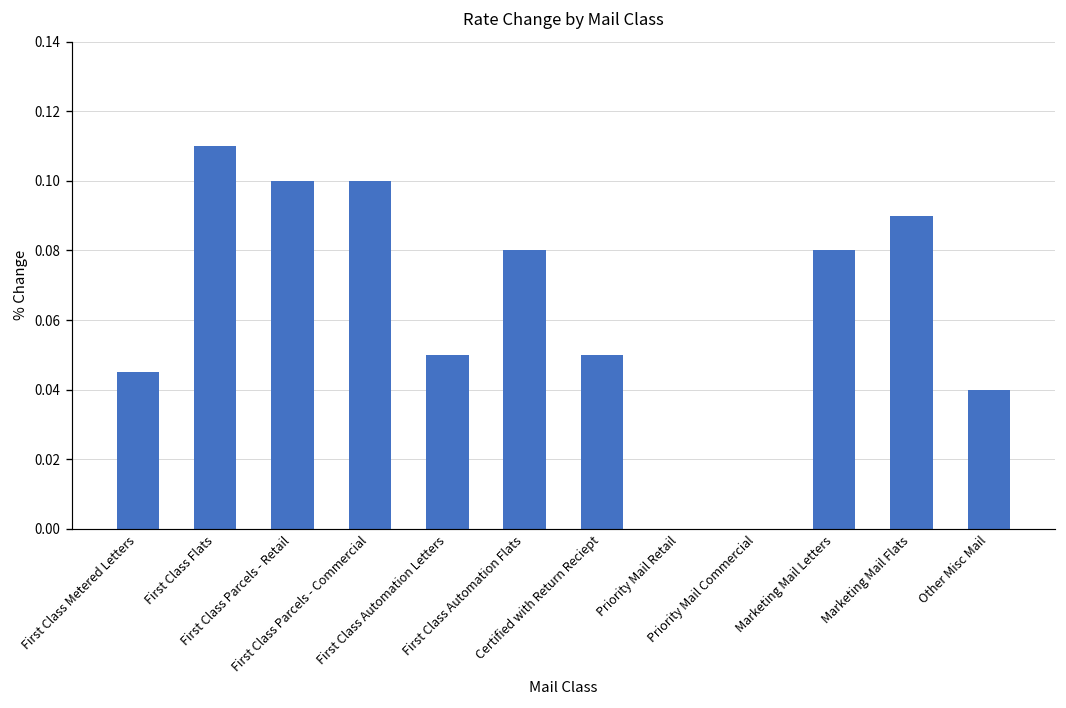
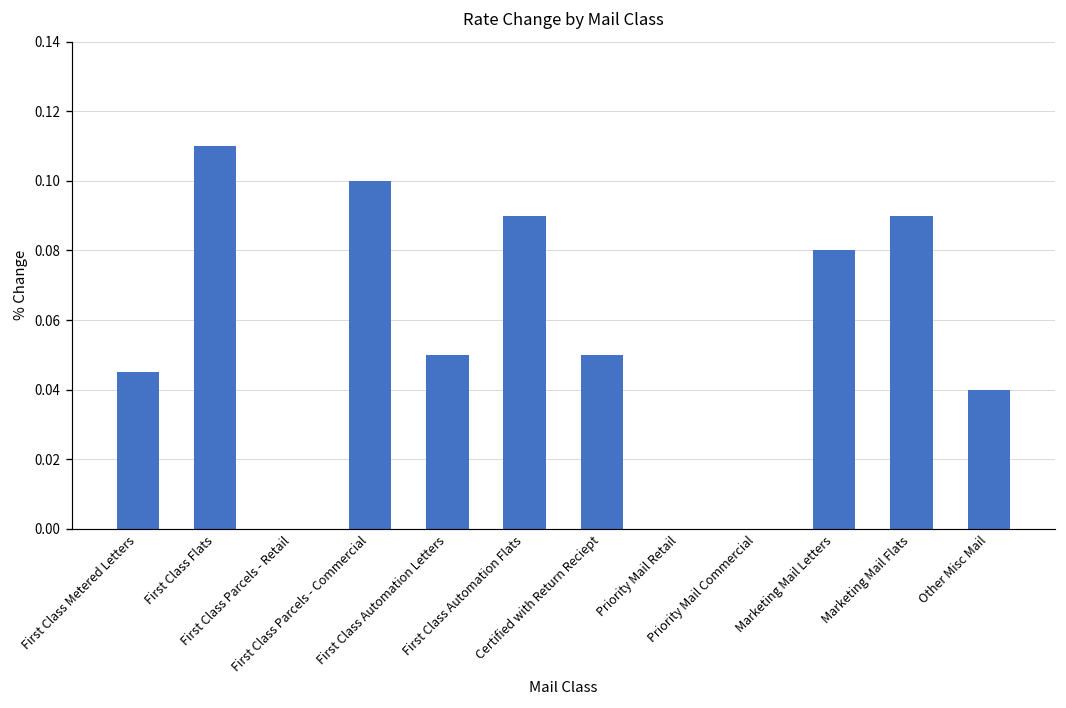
First Class Parcels - Retail: 0.1 -> 0.0
First Class Automation Flats: 0.08 -> 0.09
